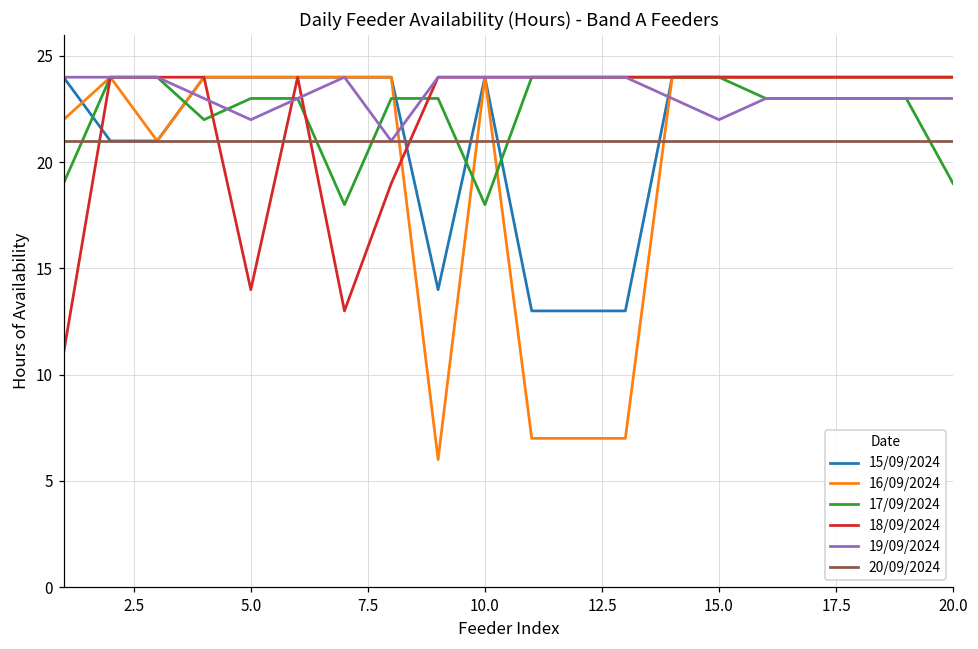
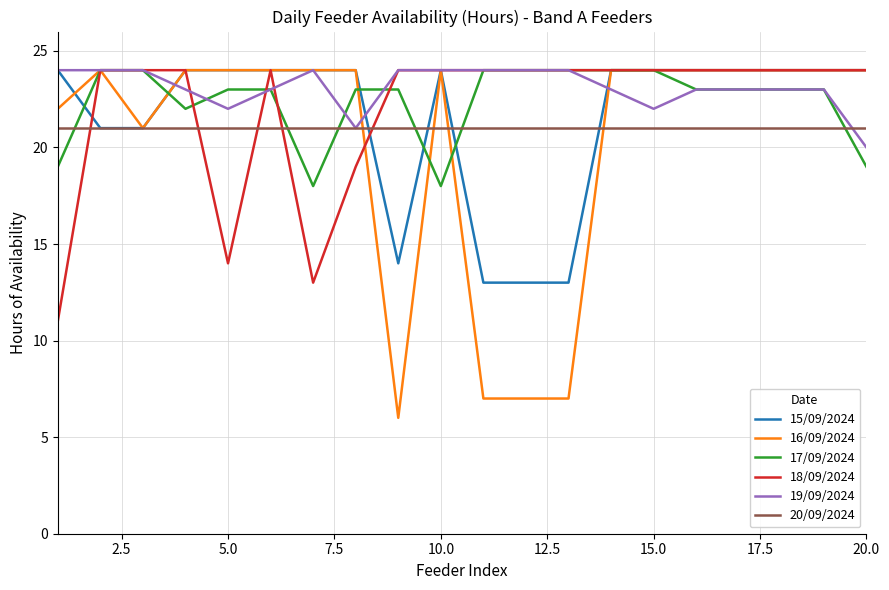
19/09/2024, 20.0: 23 -> 20
